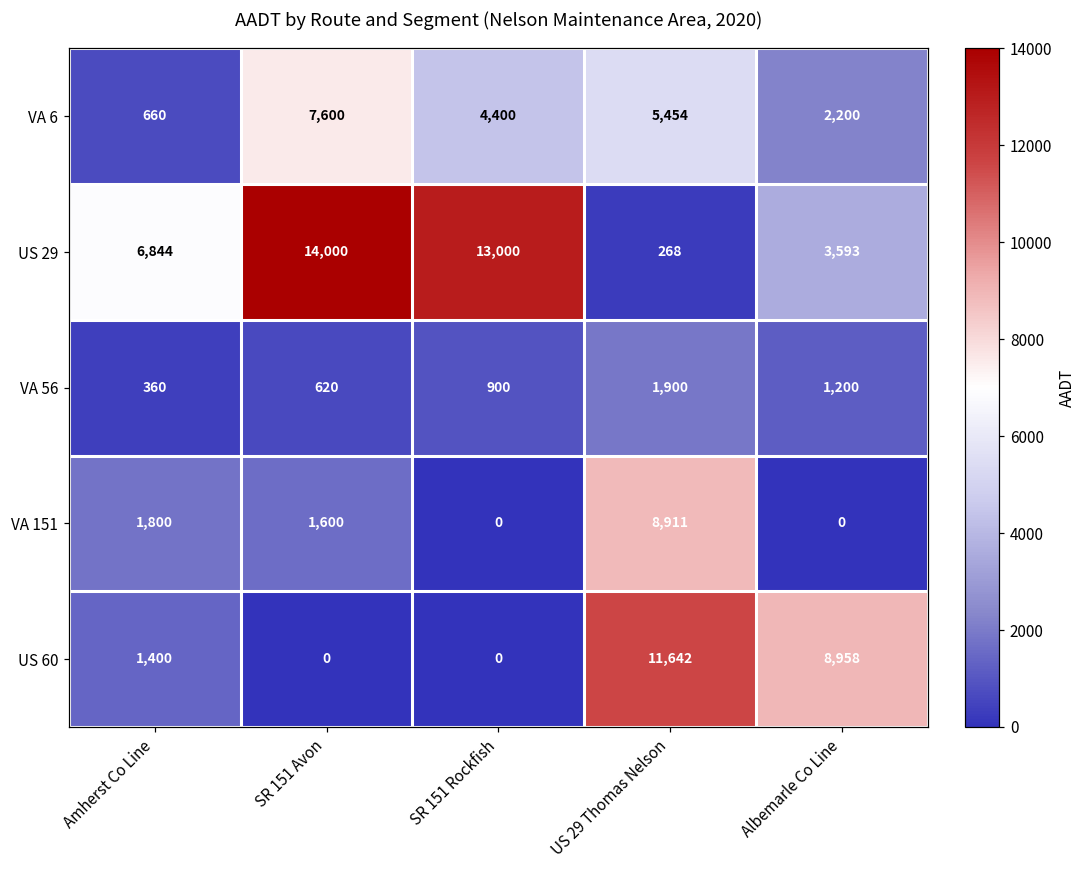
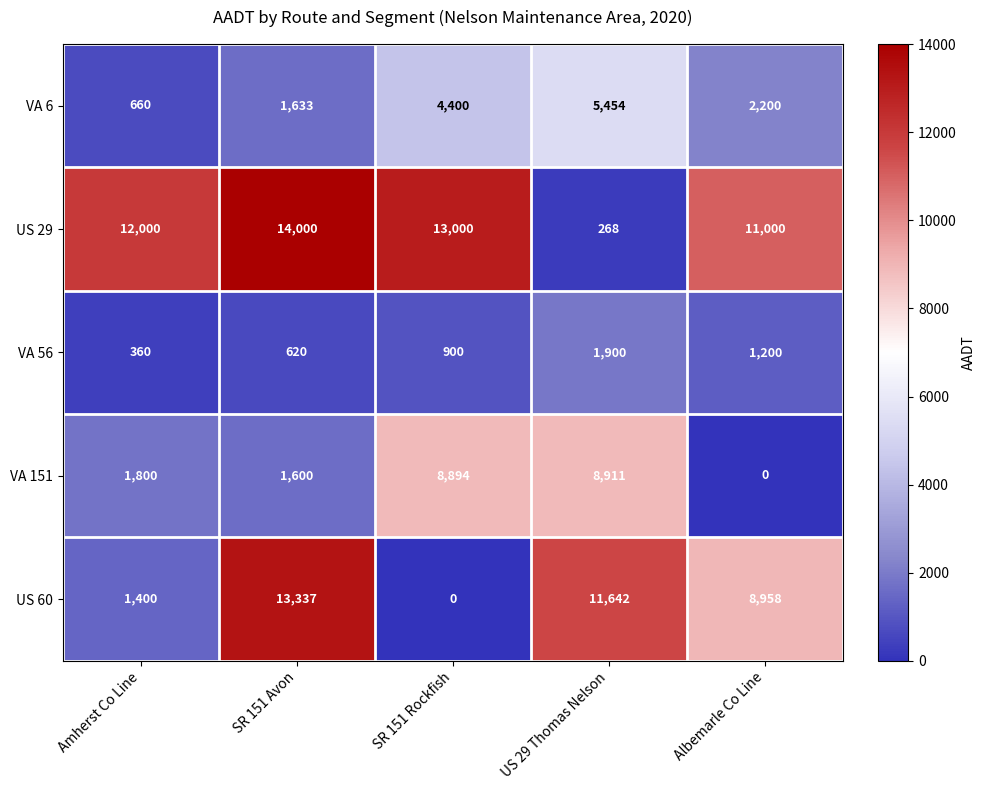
VA 6, SR 151 Avon: 7,600 -> 1,633
US 29, Amherst Co Line: 6,844 -> 12,000
US 29, Albemarle Co Line: 3,593 -> 11,000
VA 151, SR 151 Rockfish: 0 -> 8,894
US 60, SR 151 Avon: 0 -> 13,337
